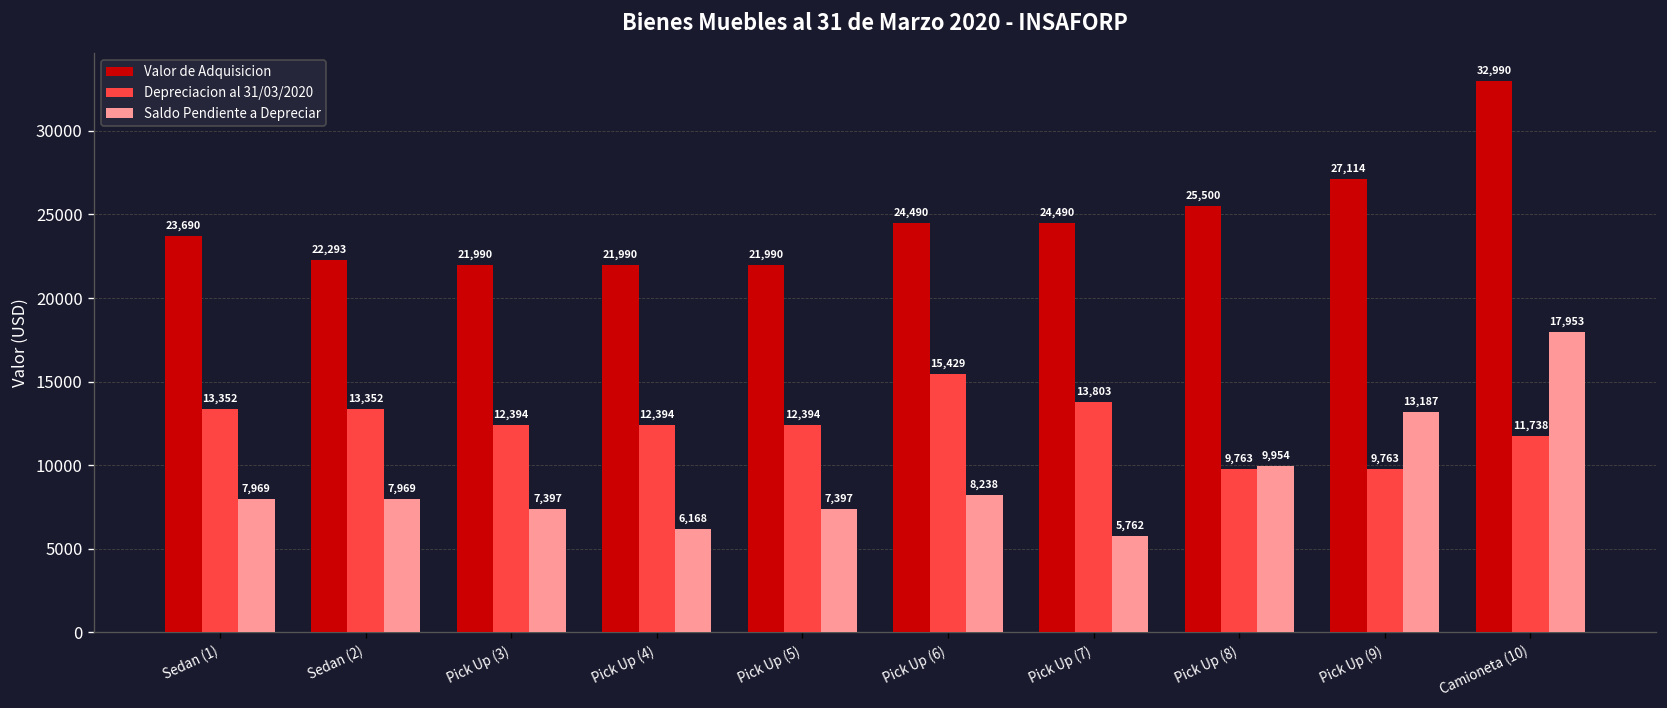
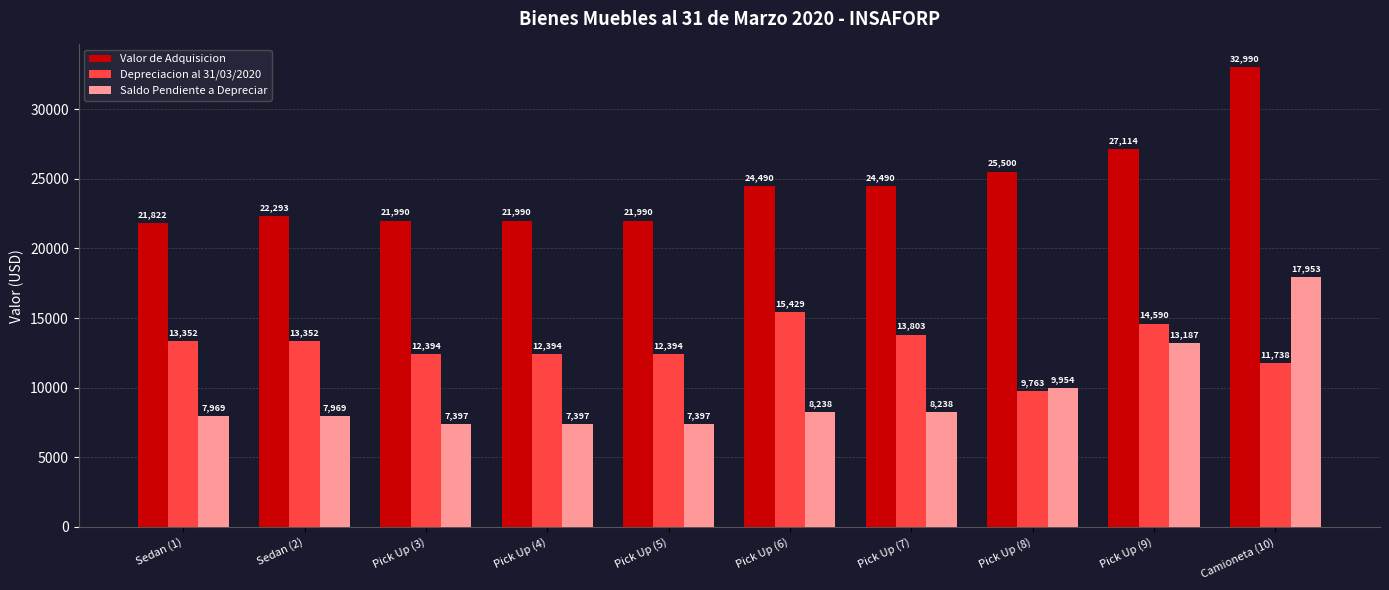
Valor de Adquisicion, Sedan (1): 23,690 -> 21,822
Saldo Pendiente a Depreciar, Pick Up (4): 6,168 -> 7,397
Saldo Pendiente a Depreciar, Pick Up (7): 5,762 -> 8,238
Depreciacion al 31/03/2020, Pick Up (9): 9,763 -> 14,590
